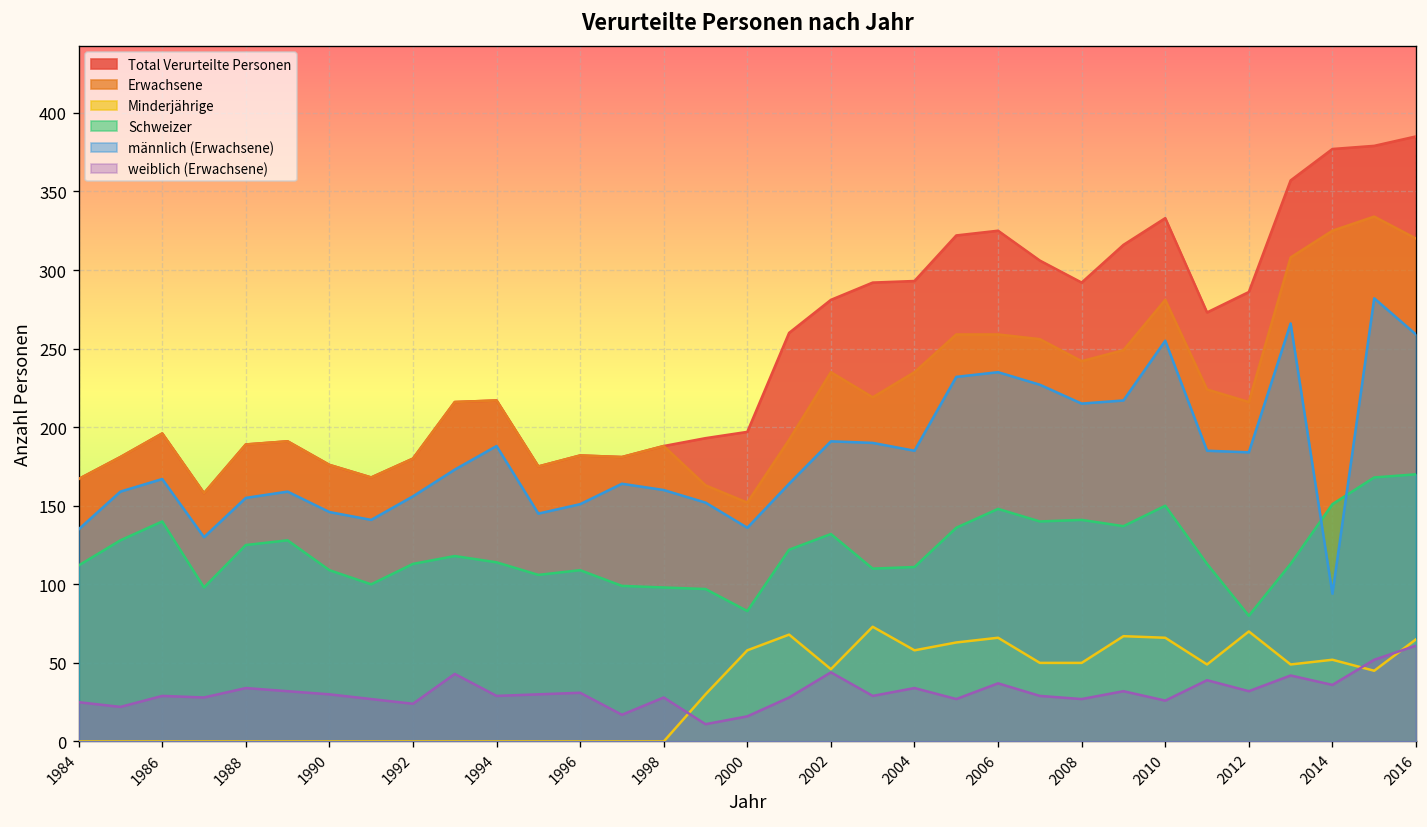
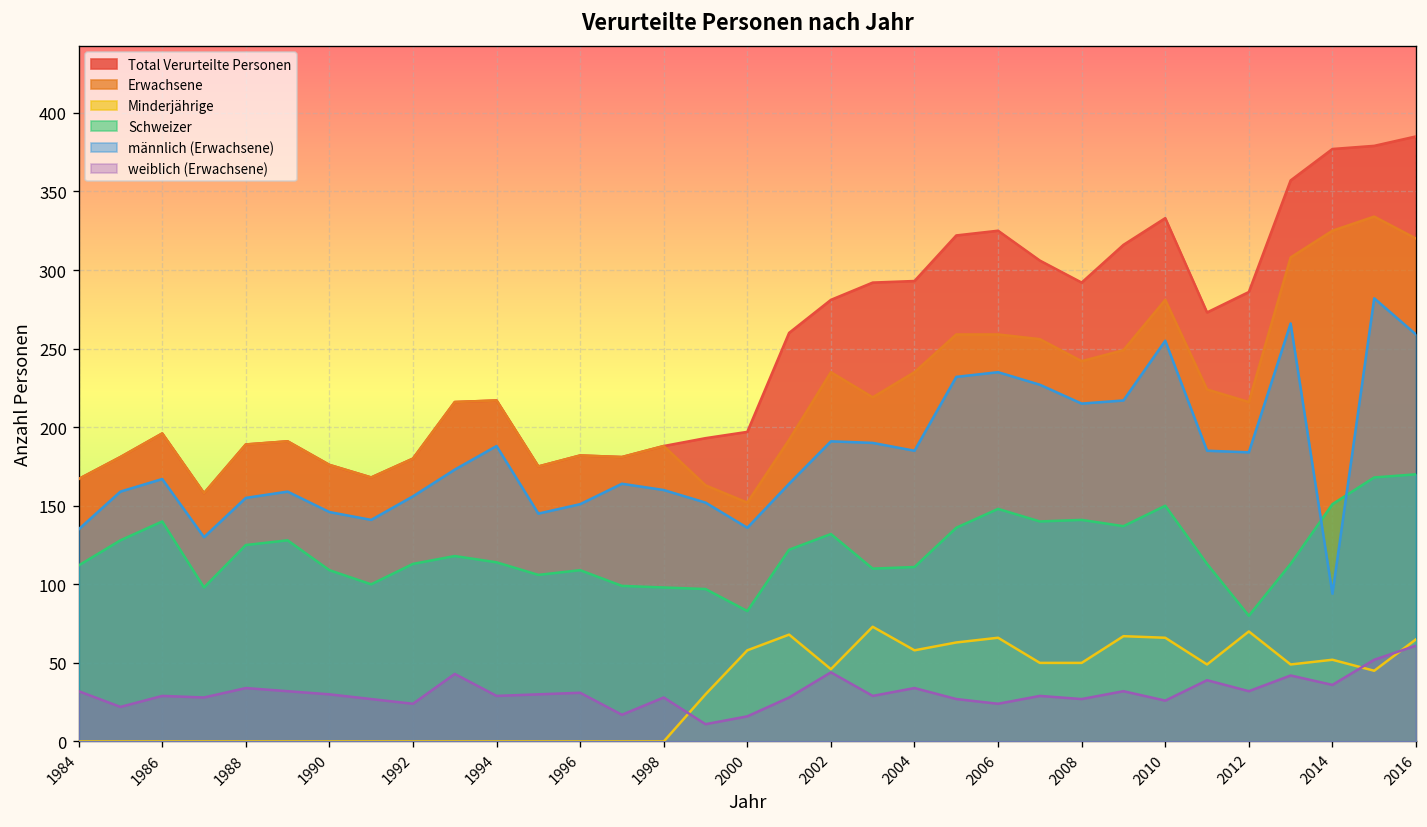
weiblich (Erwachsene), 1984: 25 -> 32
weiblich (Erwachsene), 2006: 37 -> 24
